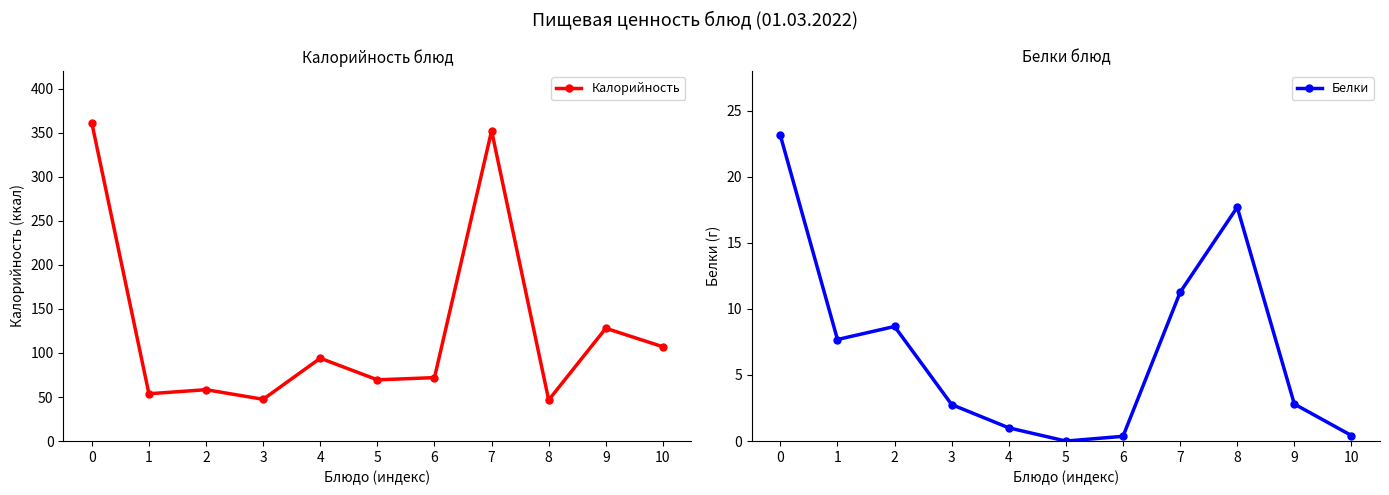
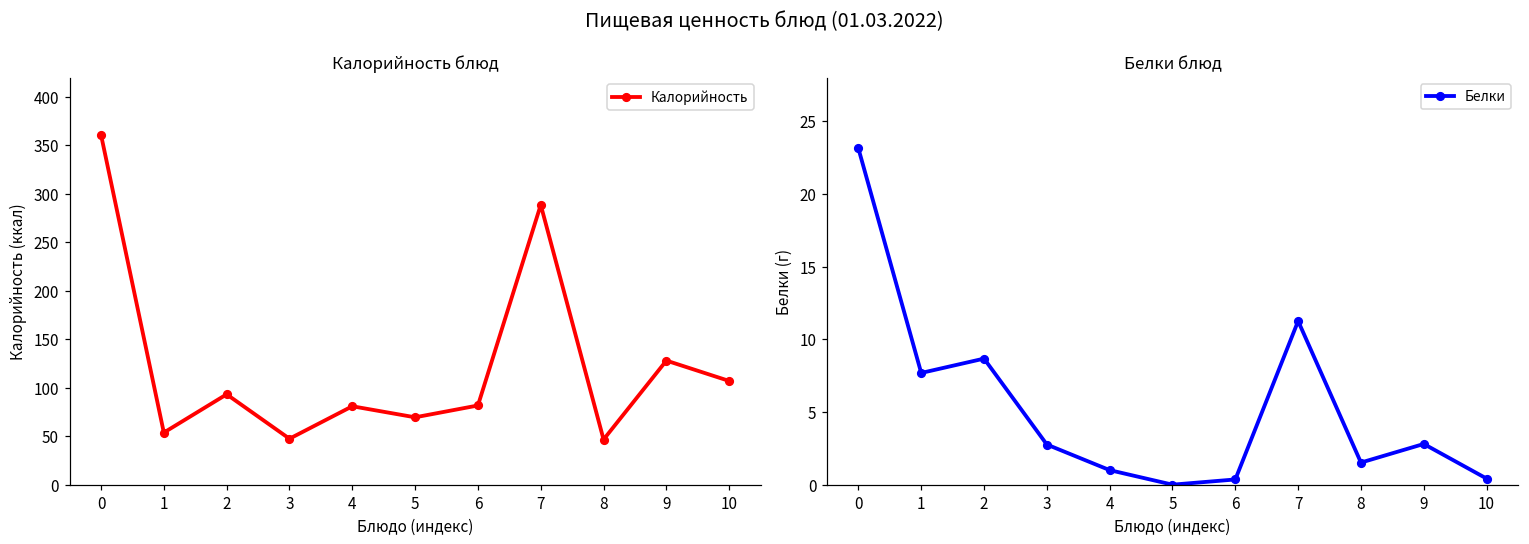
Калорийность блюд, 2: 60 -> 90
Калорийность блюд, 4: 90 -> 80
Калорийность блюд, 6: 70 -> 80
Калорийность блюд, 7: 350 -> 290
Белки блюд, 8: 17.7 -> 1.5
